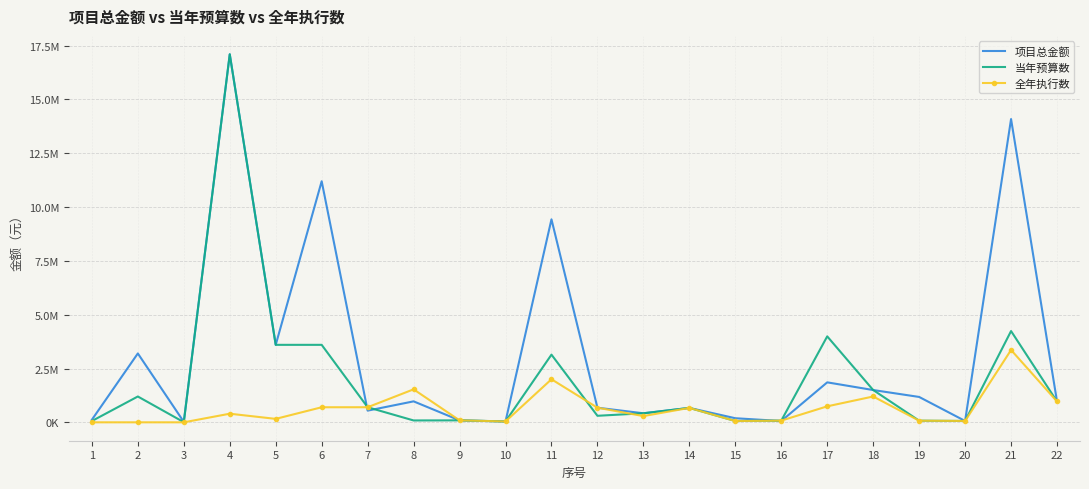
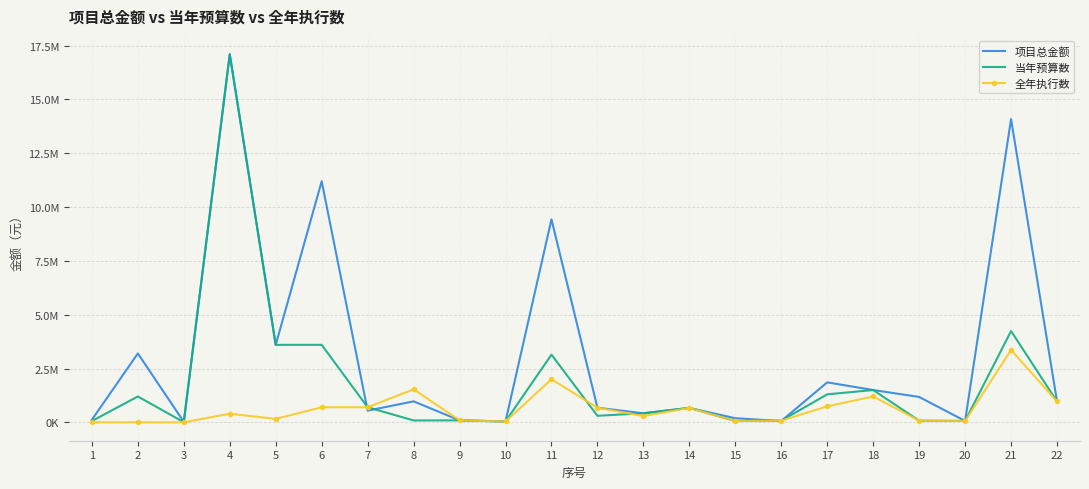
当年预算数, 17: 4000000 -> 1300000
